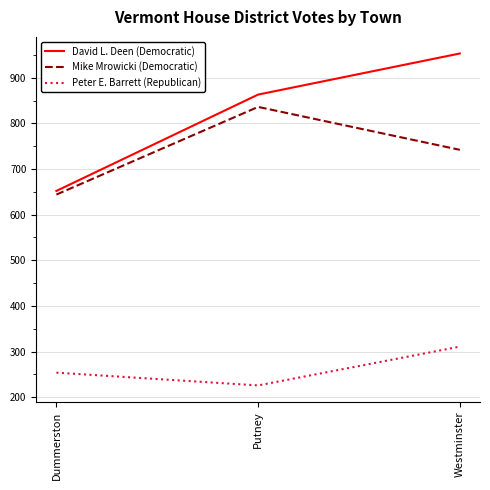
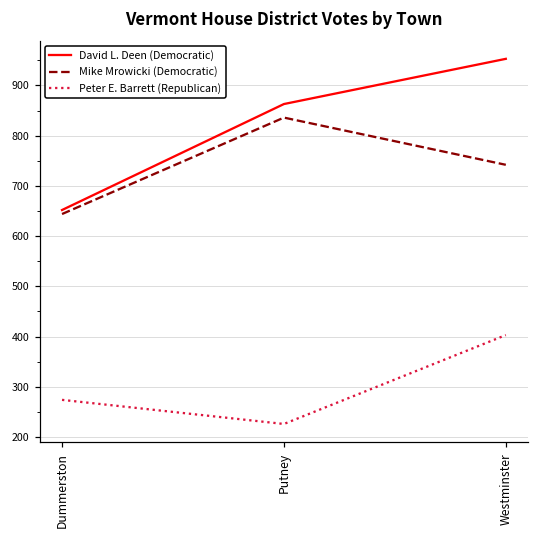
Peter E. Barrett (Republican), Dummerston: 250 -> 270
Peter E. Barrett (Republican), Westminster: 310 -> 400
